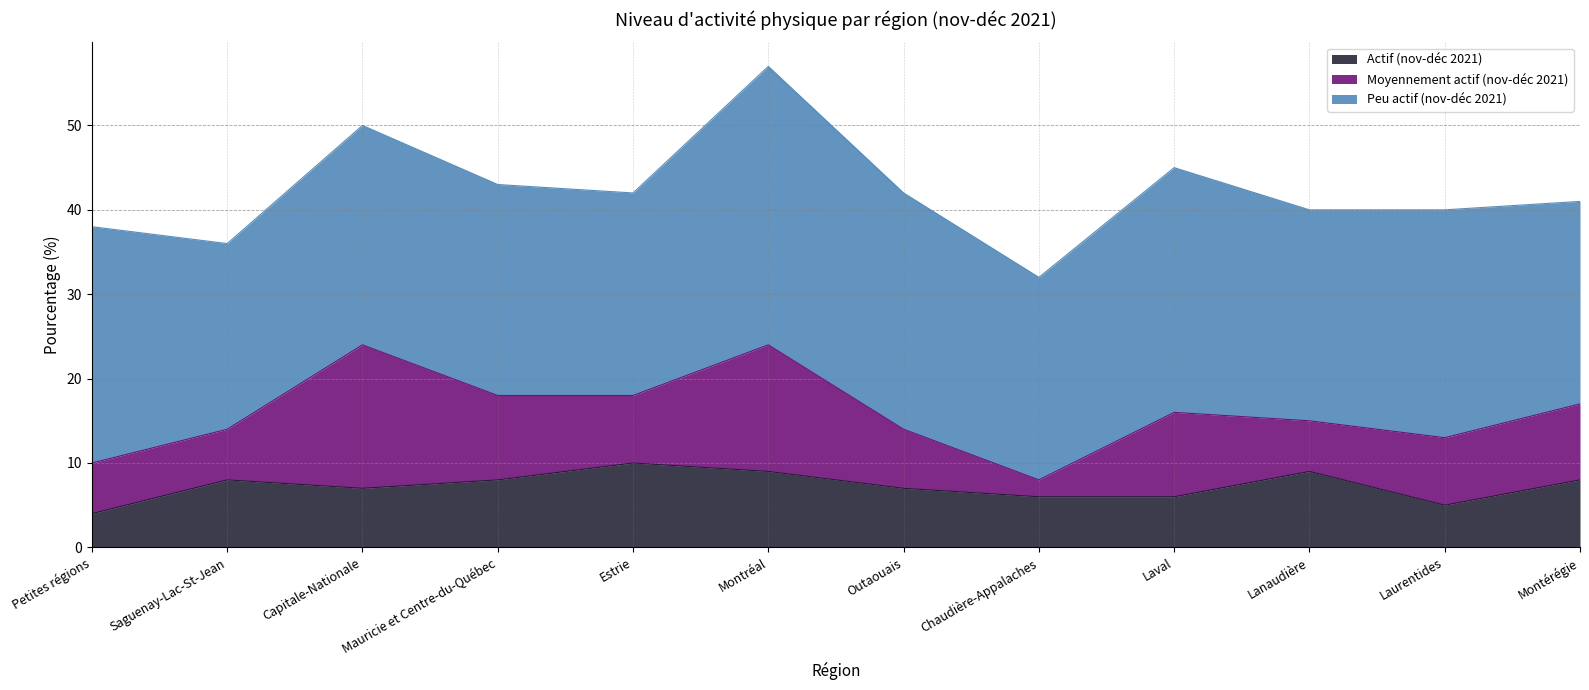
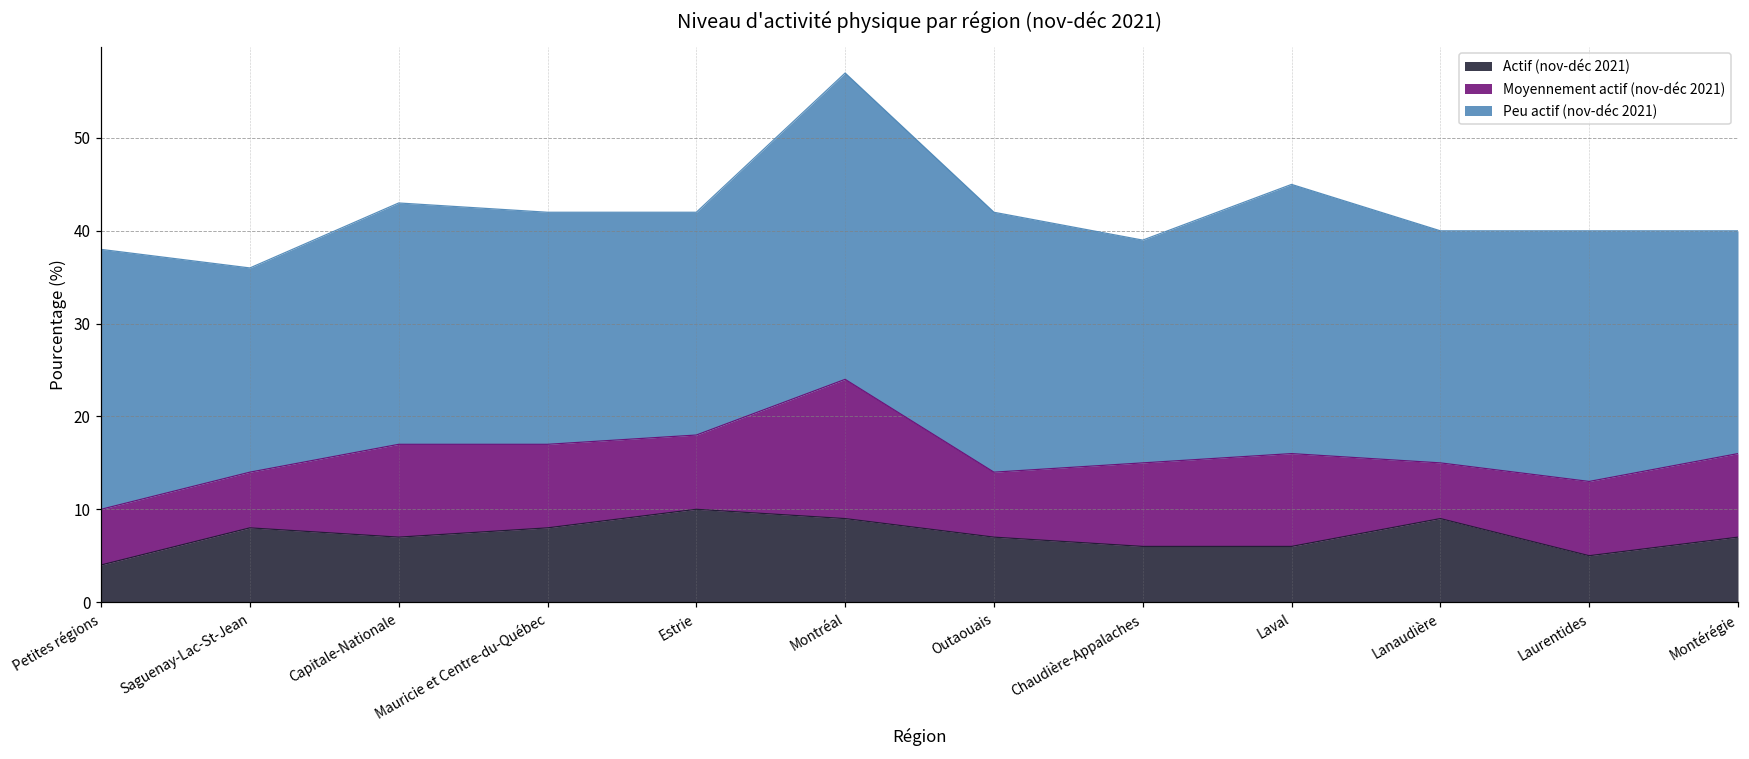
Moyennement actif (nov-déc 2021), Capitale-Nationale: 17 -> 10
Moyennement actif (nov-déc 2021), Mauricie et Centre-du-Québec: 10 -> 9
Moyennement actif (nov-déc 2021), Chaudière-Appalaches: 2 -> 9
Actif (nov-déc 2021), Montérégie: 8 -> 7
